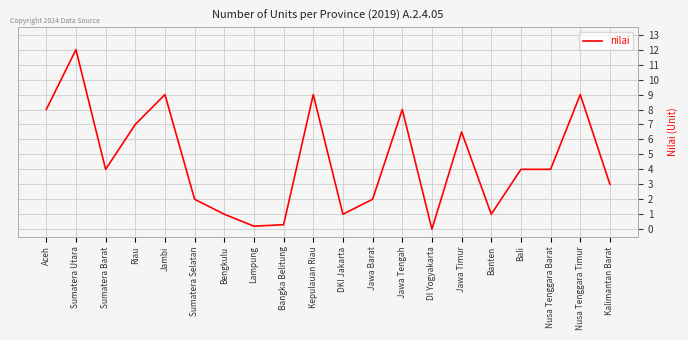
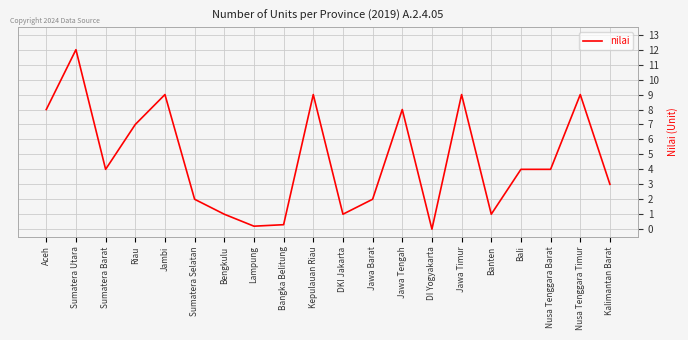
Jawa Timur: 6.5 -> 9.0
